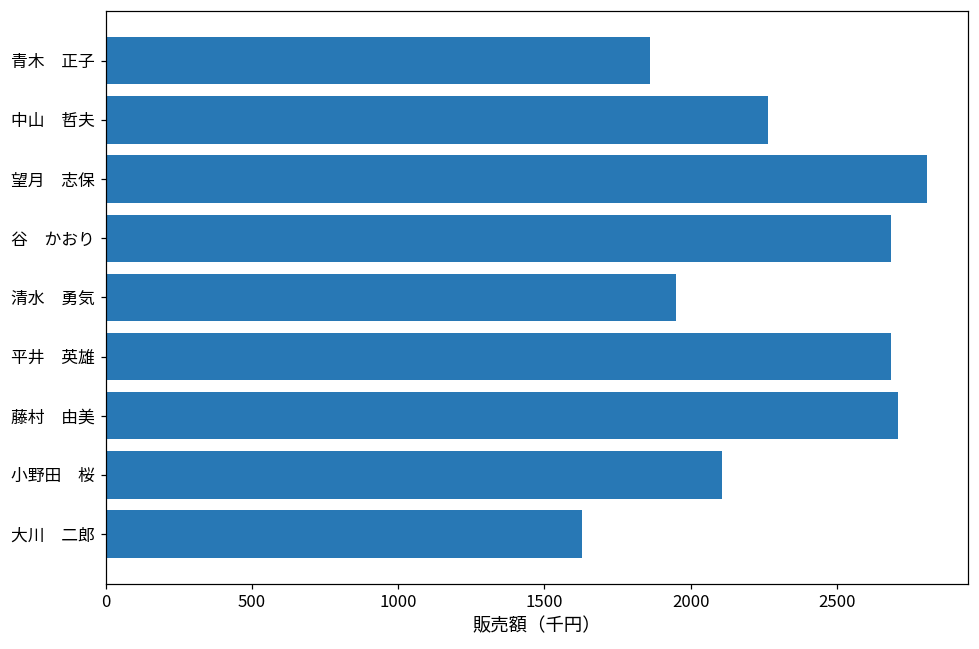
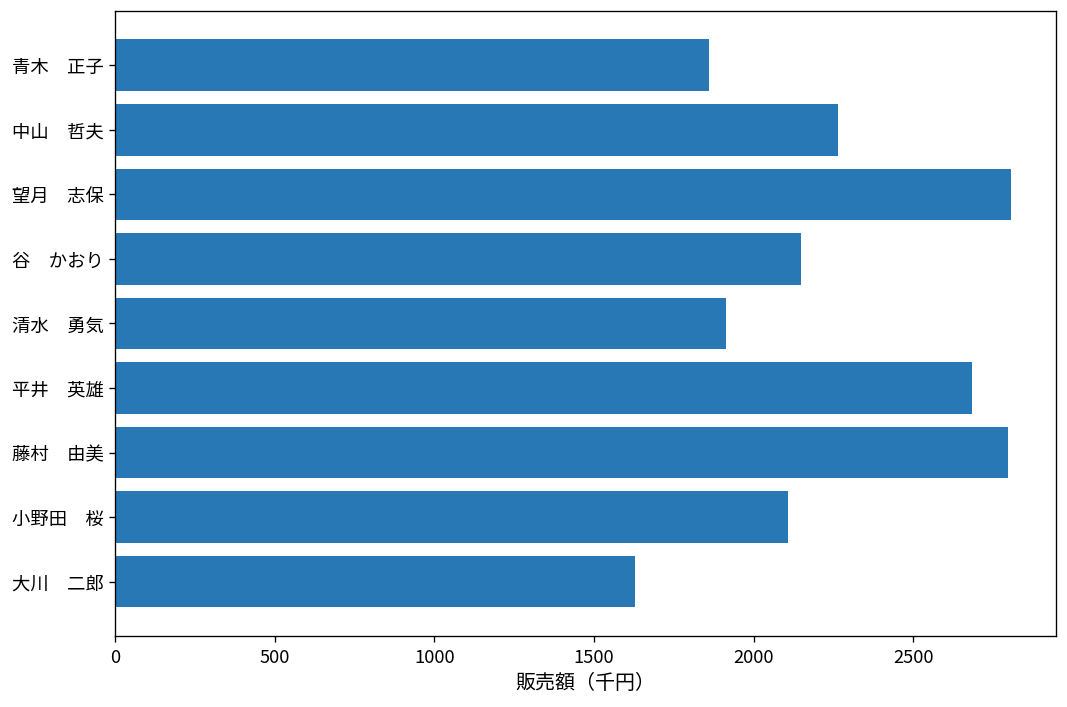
谷 かおり: 2690 -> 2150
清水 勇気: 1950 -> 1910
藤村 由美: 2710 -> 2800
